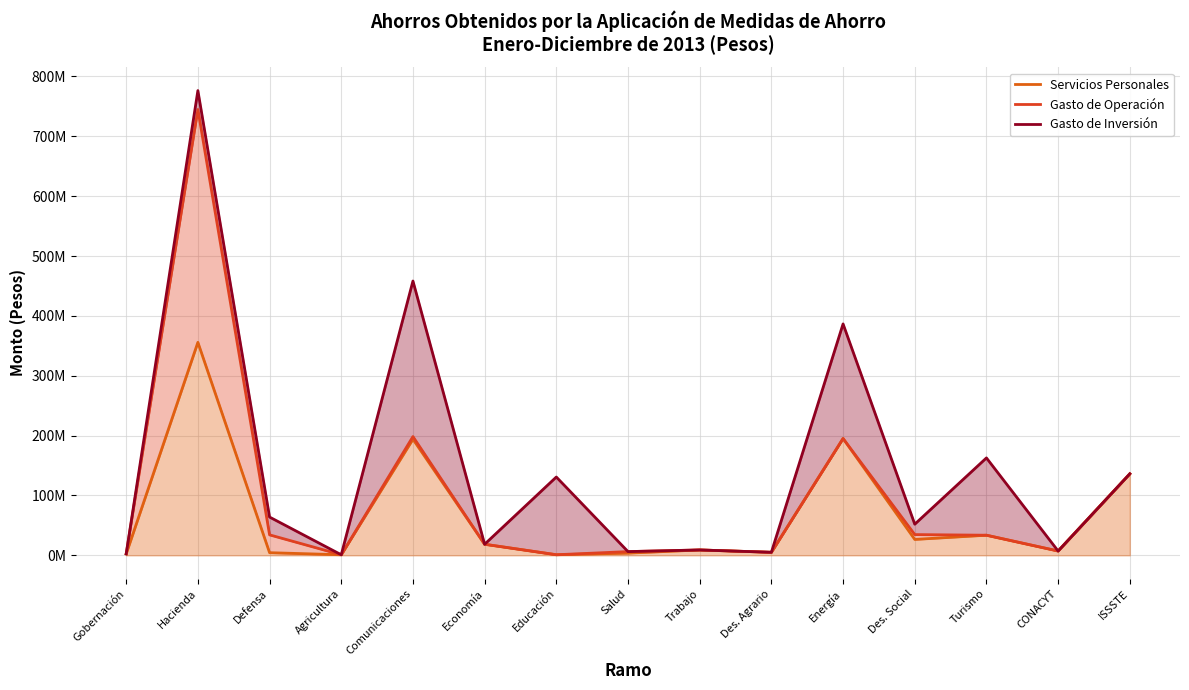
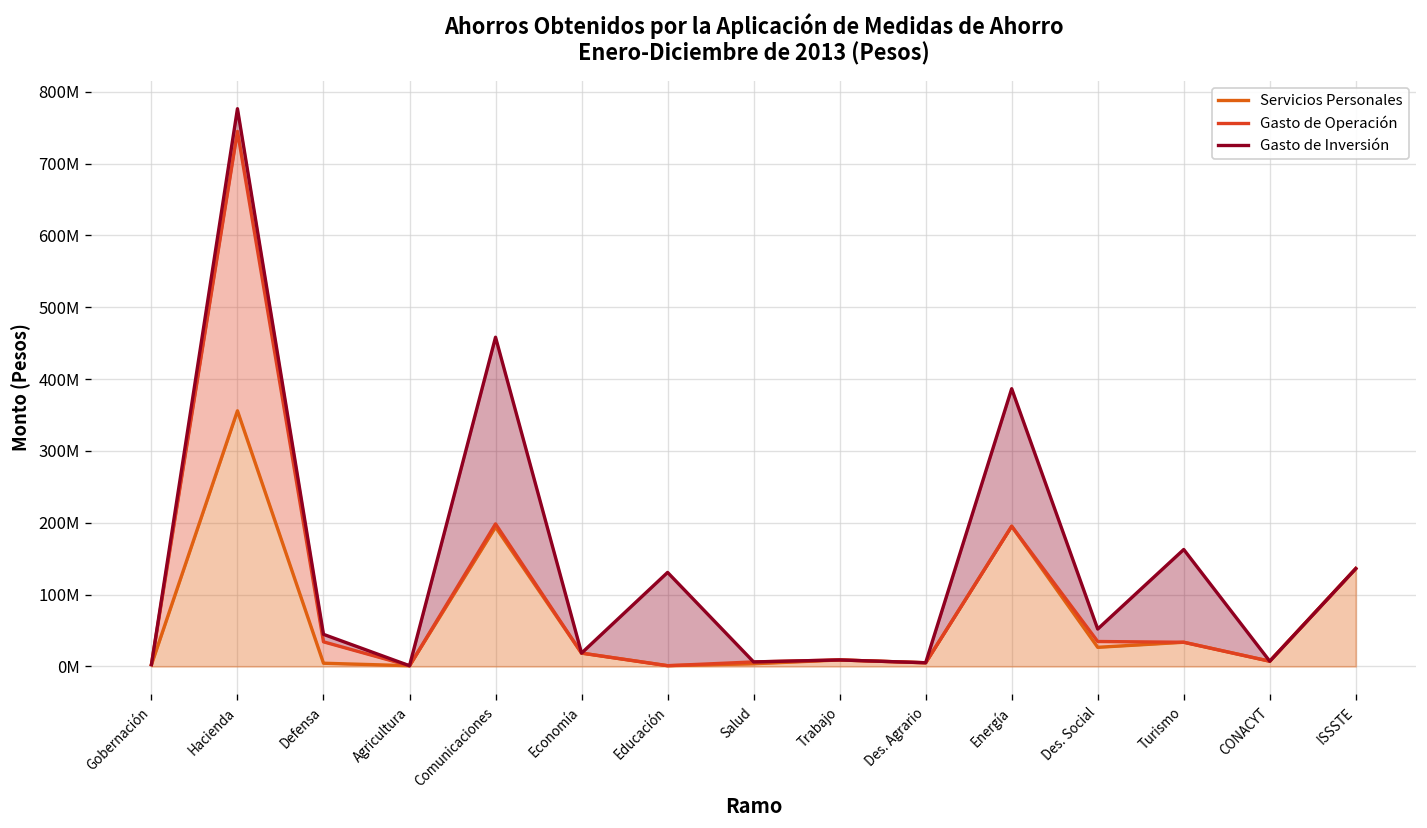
Gasto de Inversión, Defensa: 30000000 -> 10000000
